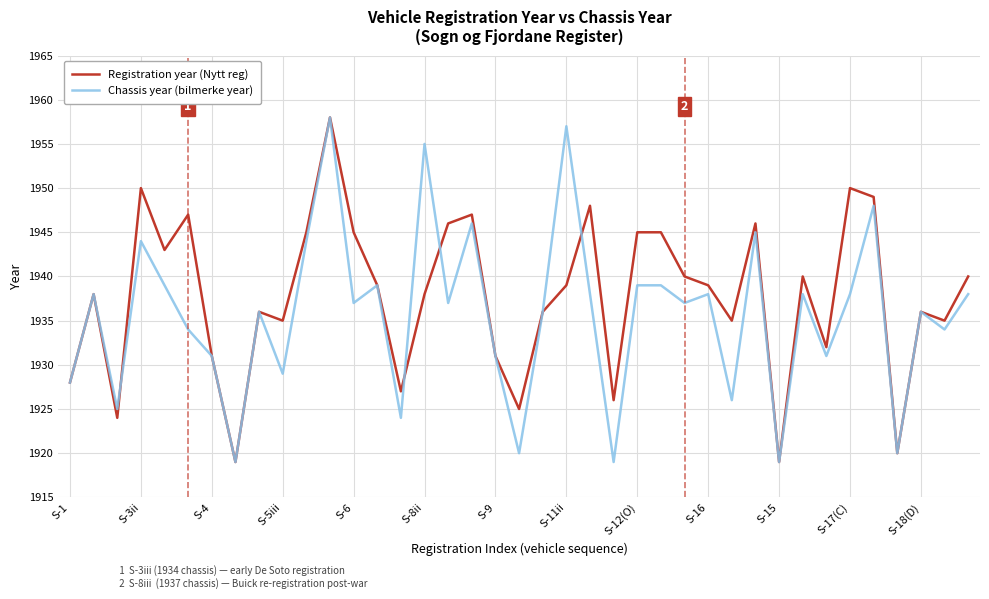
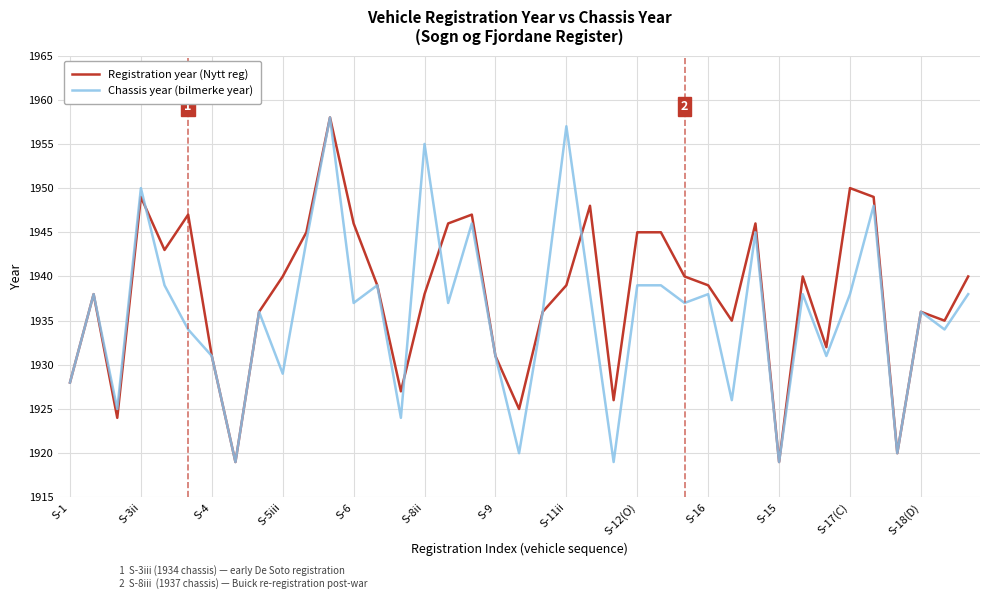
Registration year (Nytt reg), S-3ii: 1950 -> 1949
Chassis year (bilmerke year), S-3ii: 1944 -> 1950
Registration year (Nytt reg), S-5iii: 1935 -> 1940
Registration year (Nytt reg), S-6: 1945 -> 1946
